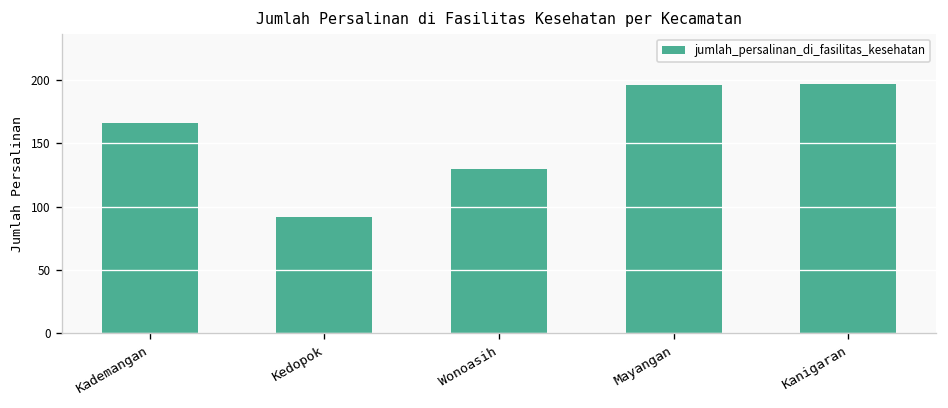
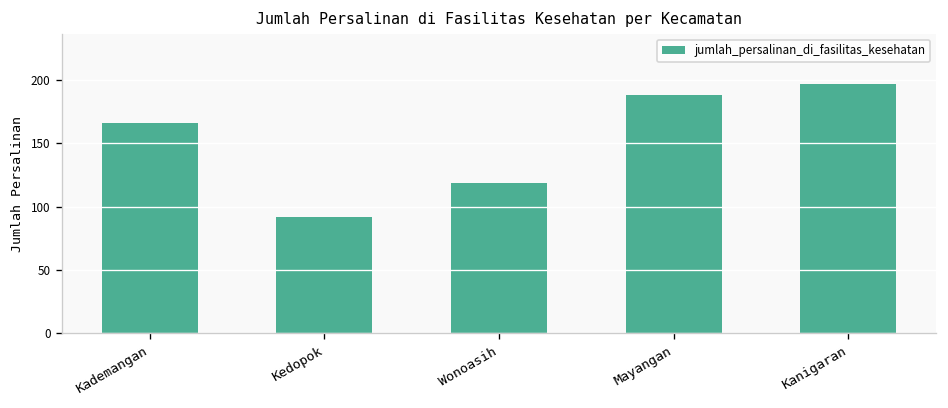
Wonoasih: 130 -> 119
Mayangan: 196 -> 188
